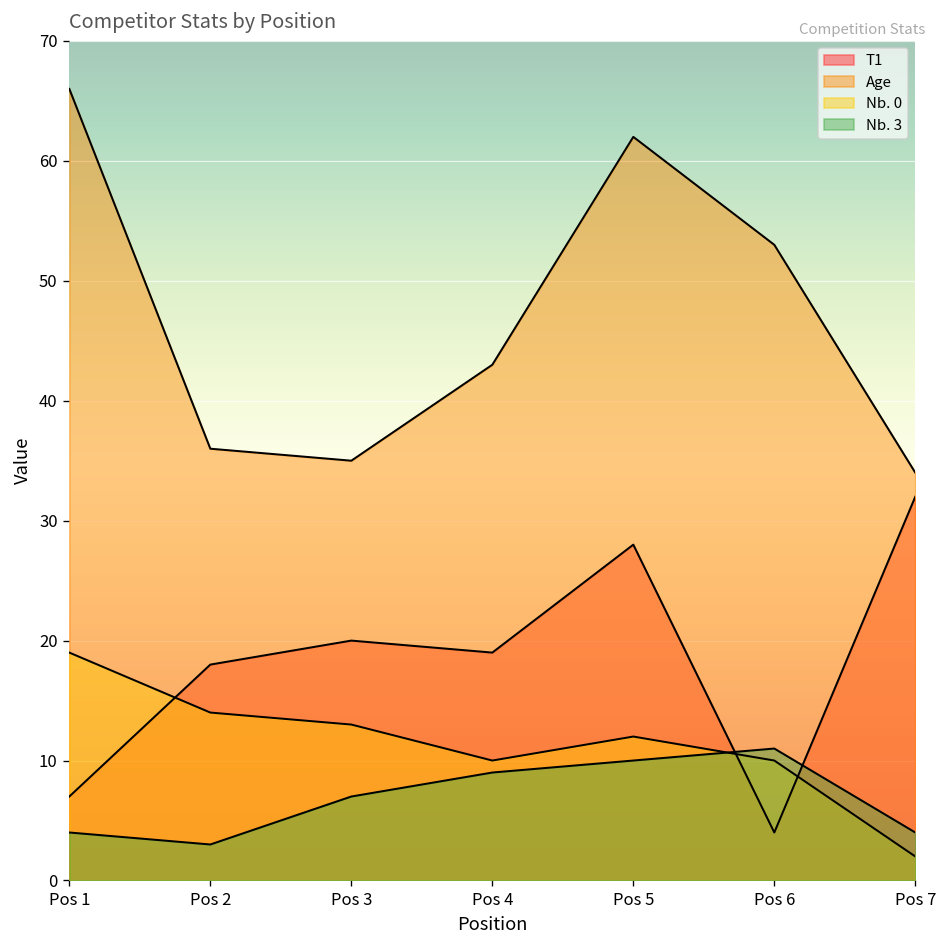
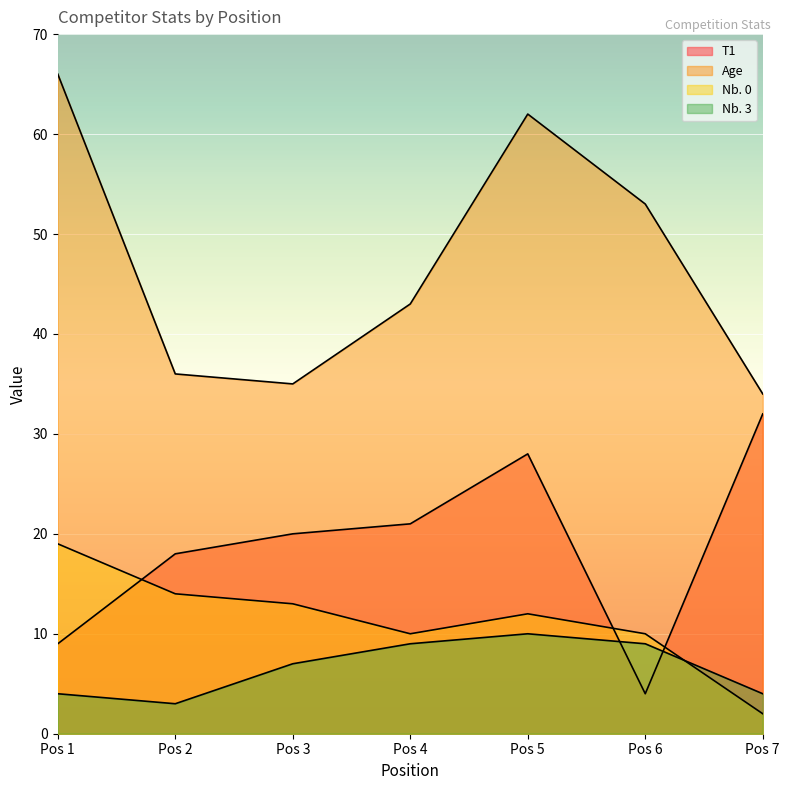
T1, Pos 1: 7 -> 9
T1, Pos 4: 19 -> 21
Nb. 3, Pos 6: 11 -> 9
